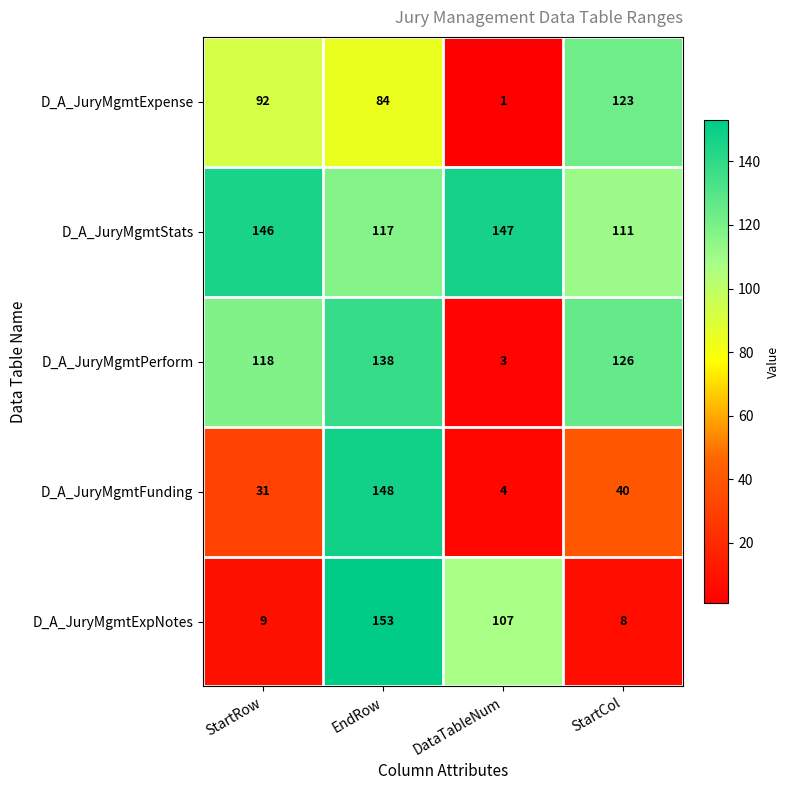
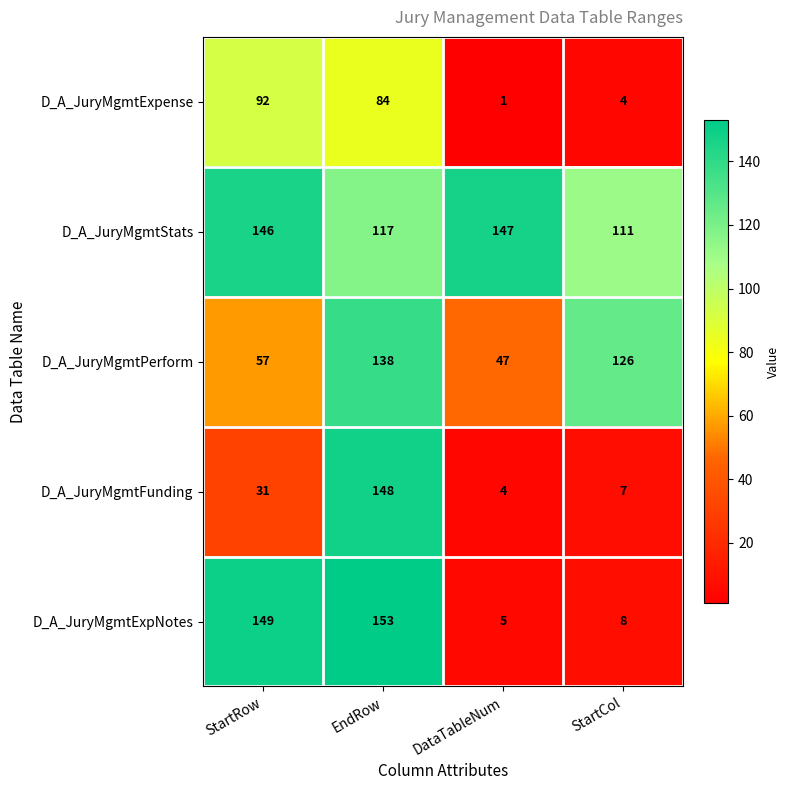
D_A_JuryMgmtExpense, StartCol: 123 -> 4
D_A_JuryMgmtPerform, StartRow: 118 -> 57
D_A_JuryMgmtPerform, DataTableNum: 3 -> 47
D_A_JuryMgmtFunding, StartCol: 40 -> 7
D_A_JuryMgmtExpNotes, StartRow: 9 -> 149
D_A_JuryMgmtExpNotes, DataTableNum: 107 -> 5
